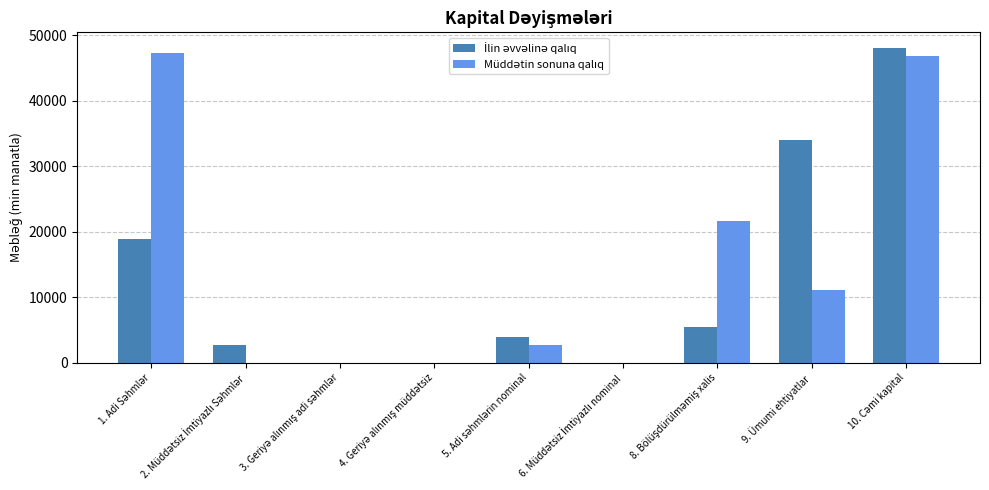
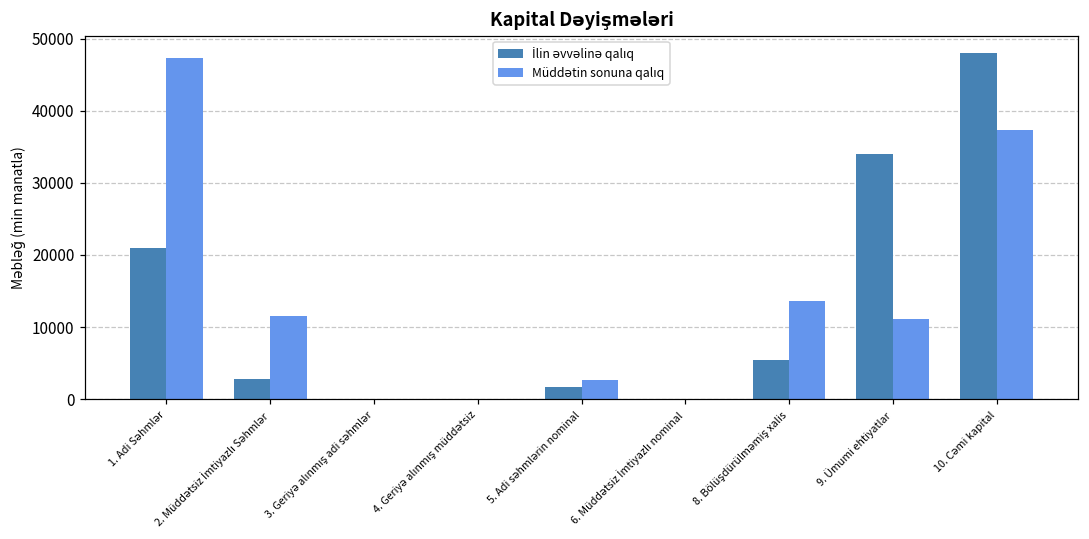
İlin əvvəlinə qalıq, 1. Adi Səhmlər: 19000 -> 21000
Müddətin sonuna qalıq, 2. Müddətsiz İmtiyazlı Səhmlər: 0 -> 12000
İlin əvvəlinə qalıq, 5. Adi səhmlərin nominal: 4000 -> 2000
Müddətin sonuna qalıq, 8. Bölüşdürülməmiş xalis: 22000 -> 14000
Müddətin sonuna qalıq, 10. Cəmi kapital: 47000 -> 37000
